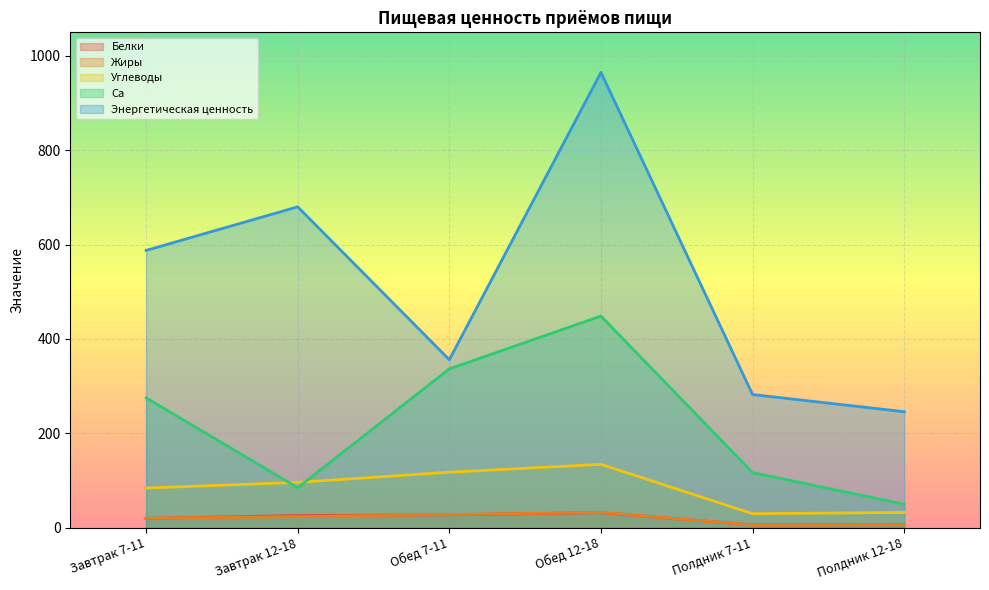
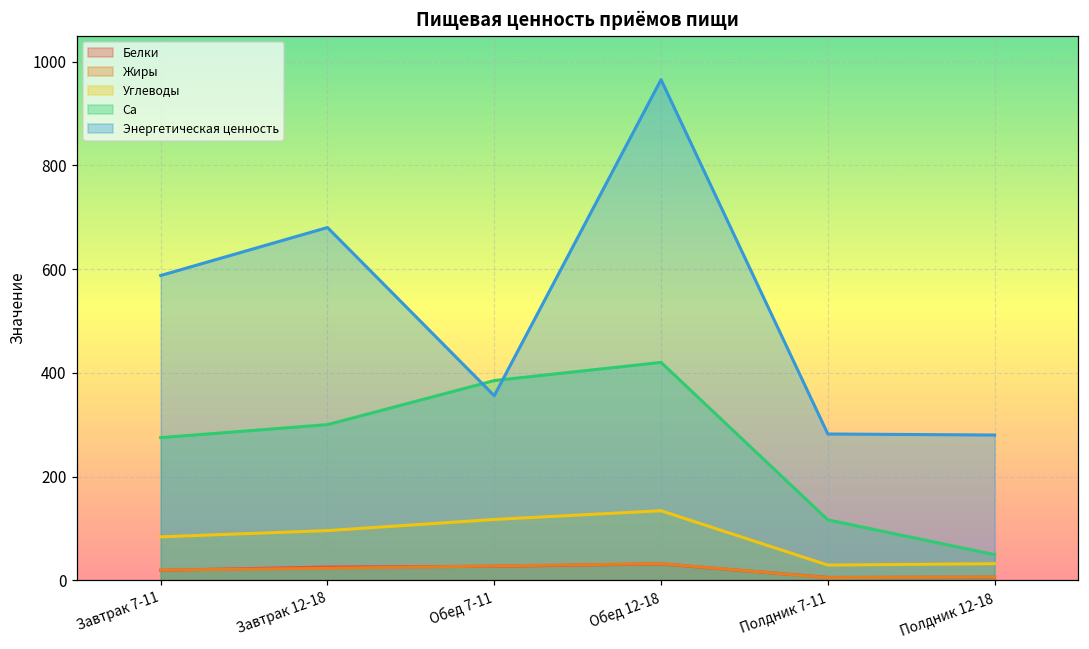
Ca, Завтрак 12-18: 80 -> 300
Ca, Обед 7-11: 340 -> 390
Ca, Обед 12-18: 450 -> 420
Энергетическая ценность, Полдник 12-18: 250 -> 280
